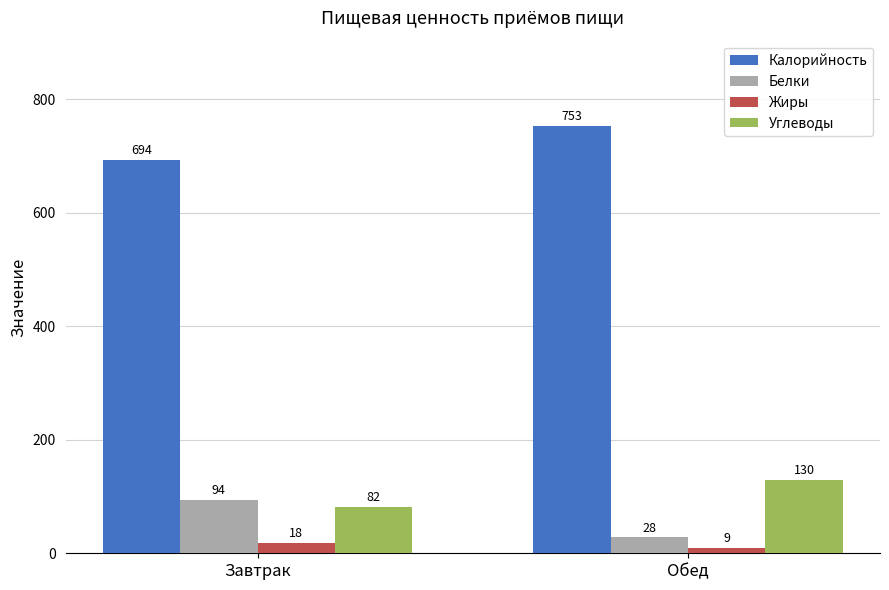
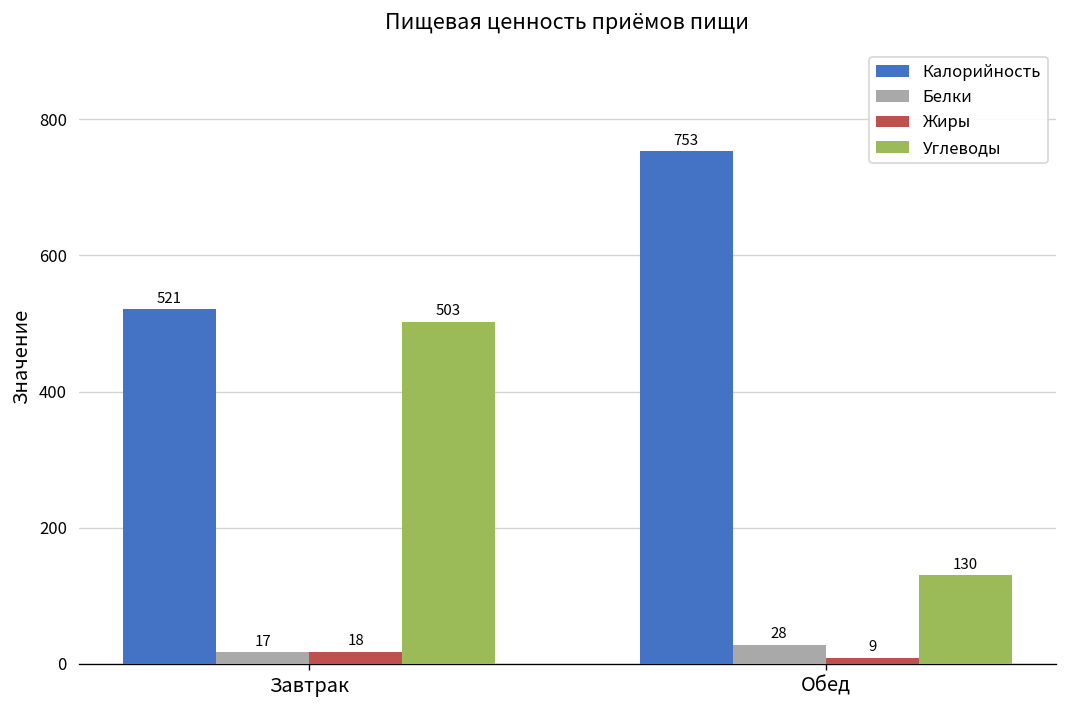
Калорийность, Завтрак: 694 -> 521
Белки, Завтрак: 94 -> 17
Углеводы, Завтрак: 82 -> 503
